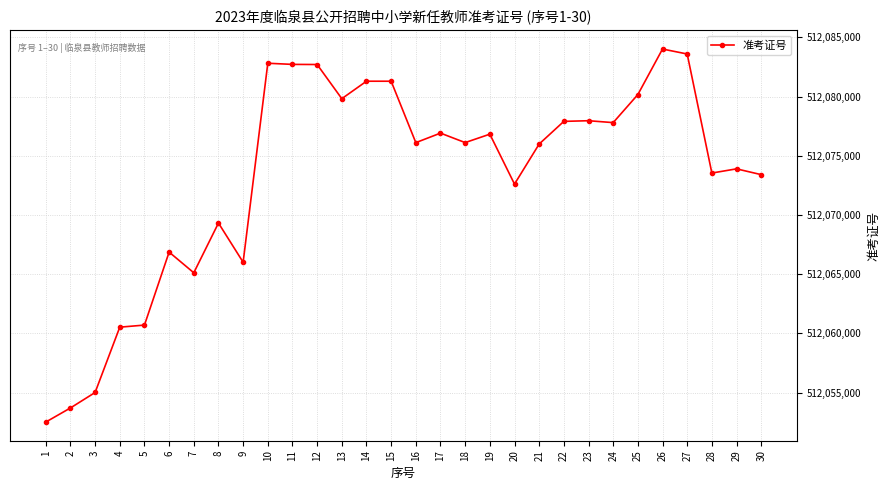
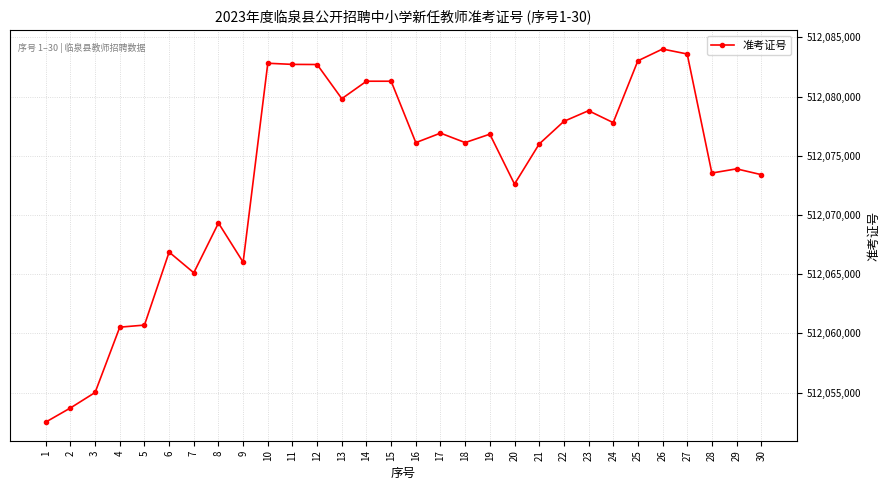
23: 512,078,000 -> 512,078,800
25: 512,080,200 -> 512,083,000
